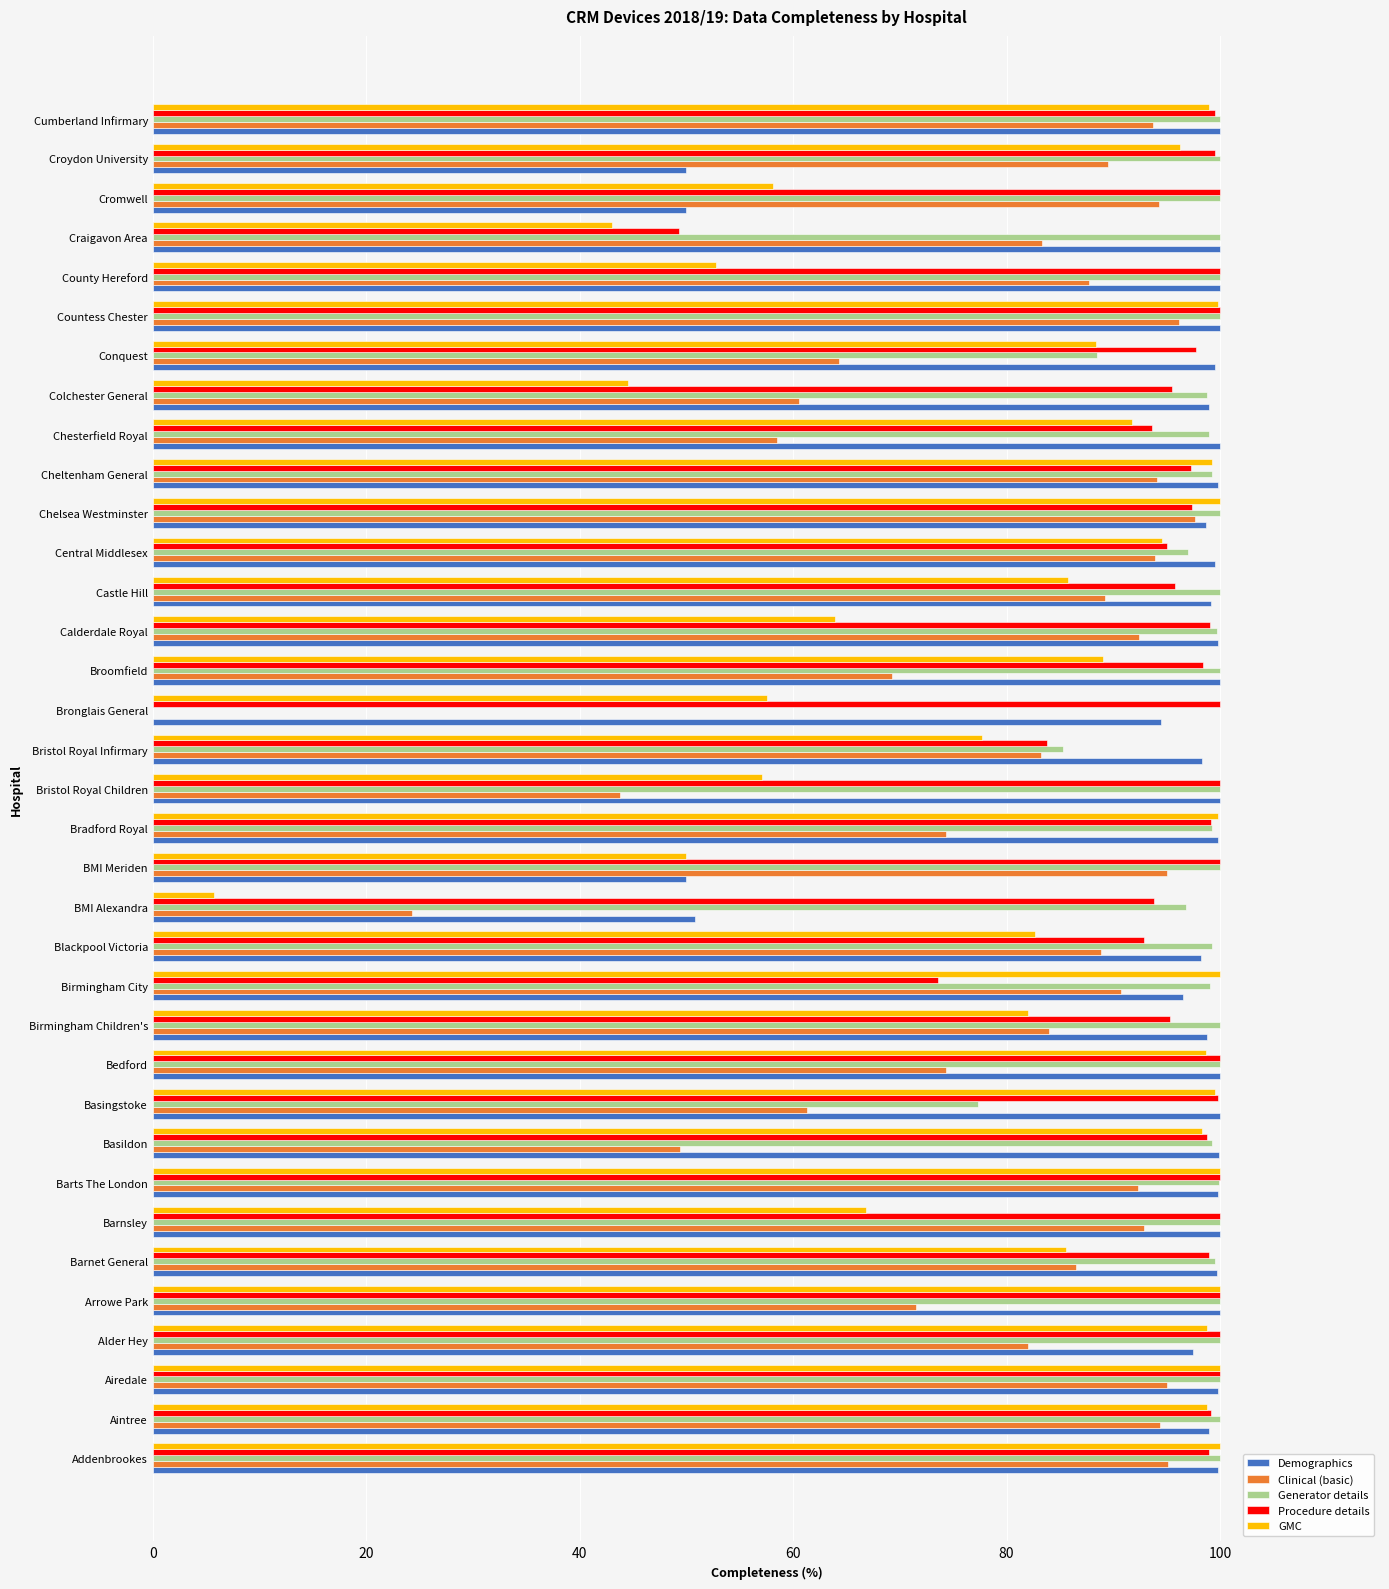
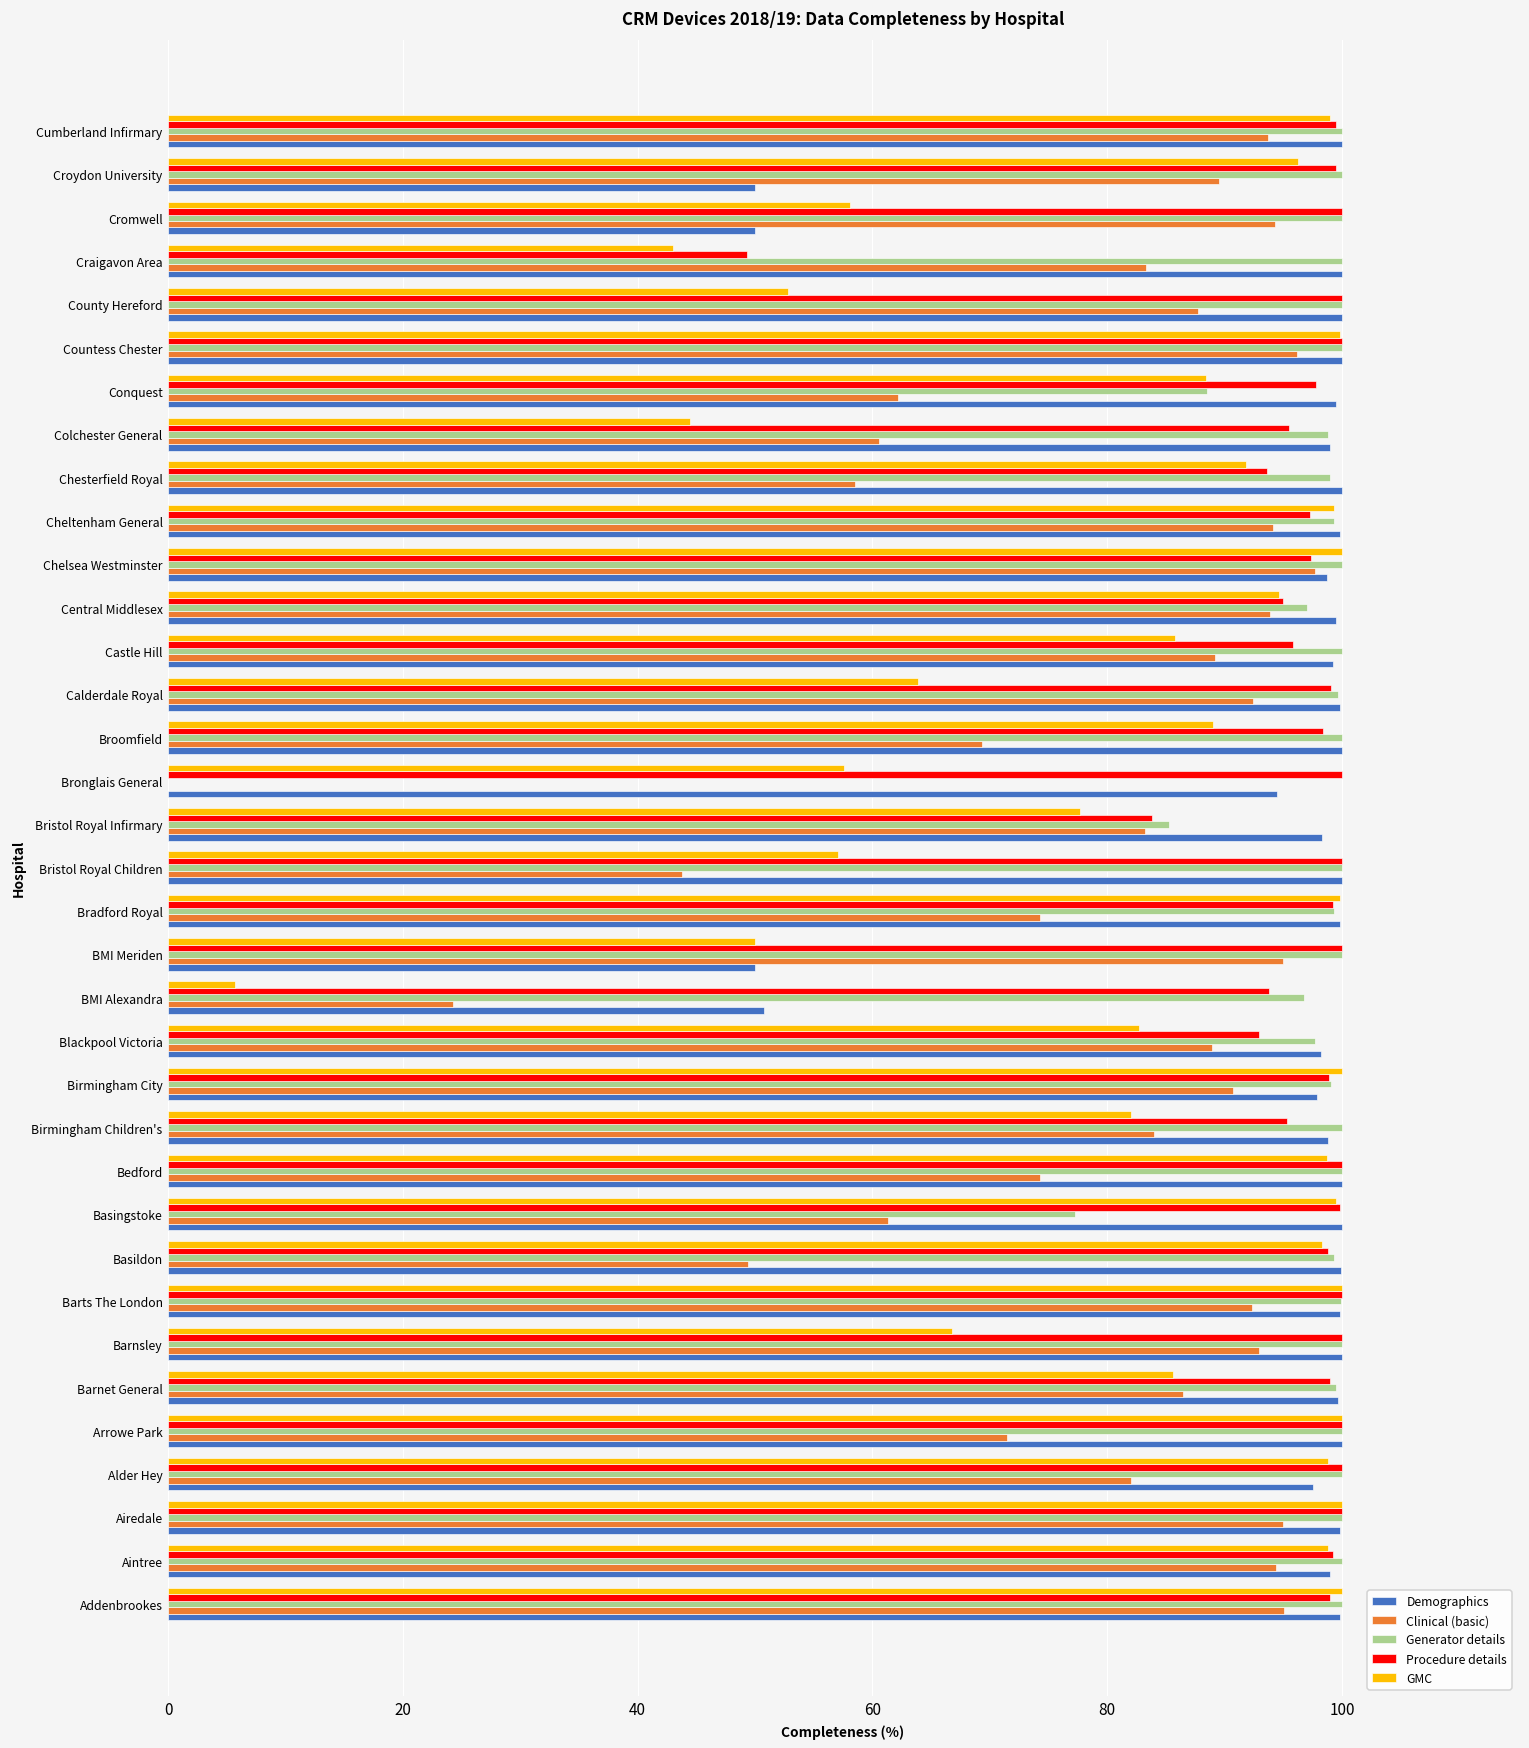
Clinical (basic), Conquest: 64.3 -> 62.2
Generator details, Blackpool Victoria: 99.3 -> 97.7
Procedure details, Birmingham City: 73.6 -> 98.9
Demographics, Birmingham City: 96.5 -> 97.9
